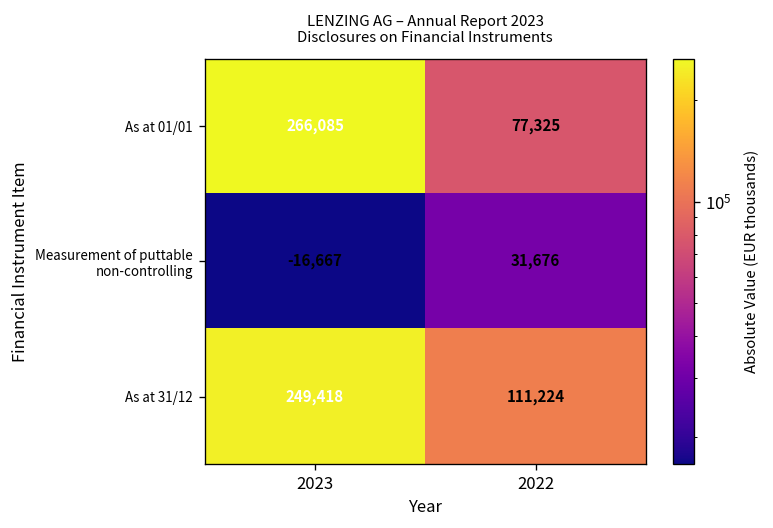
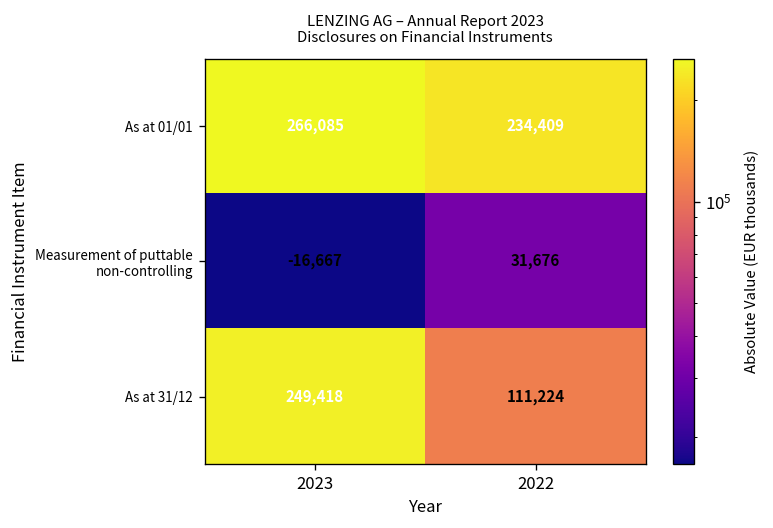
As at 01/01, 2022: 77,325 -> 234,409
